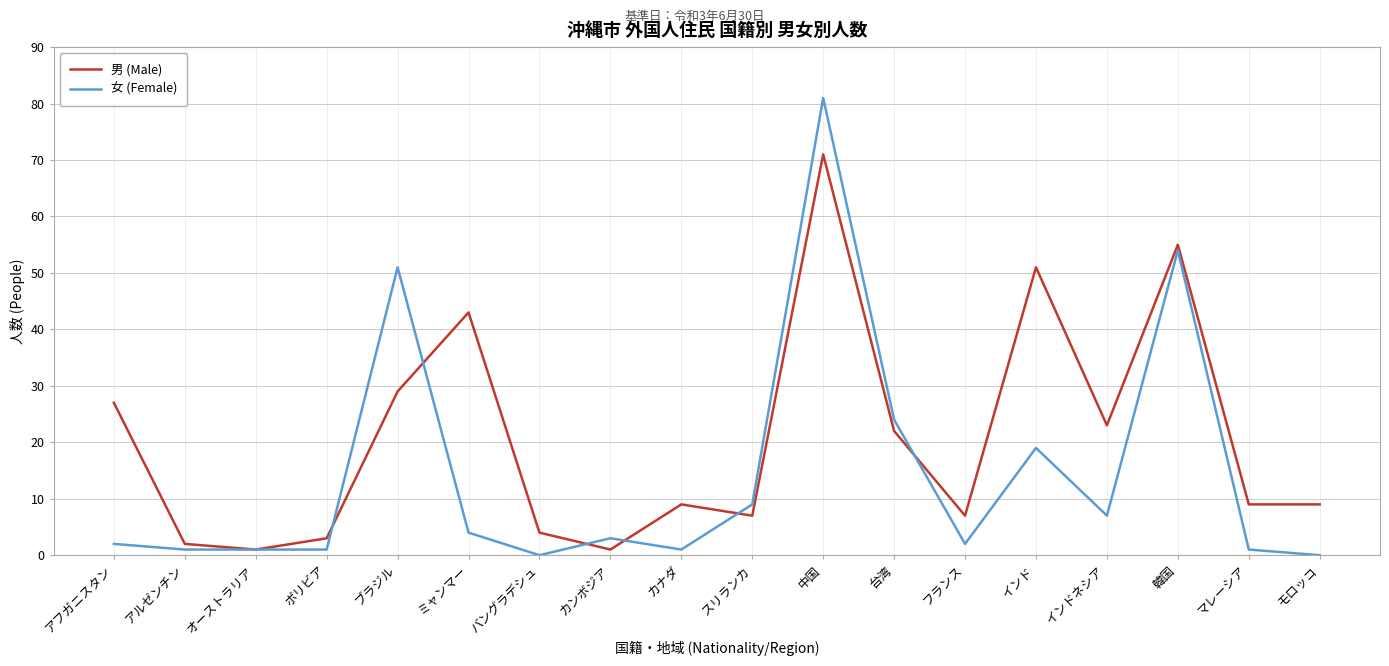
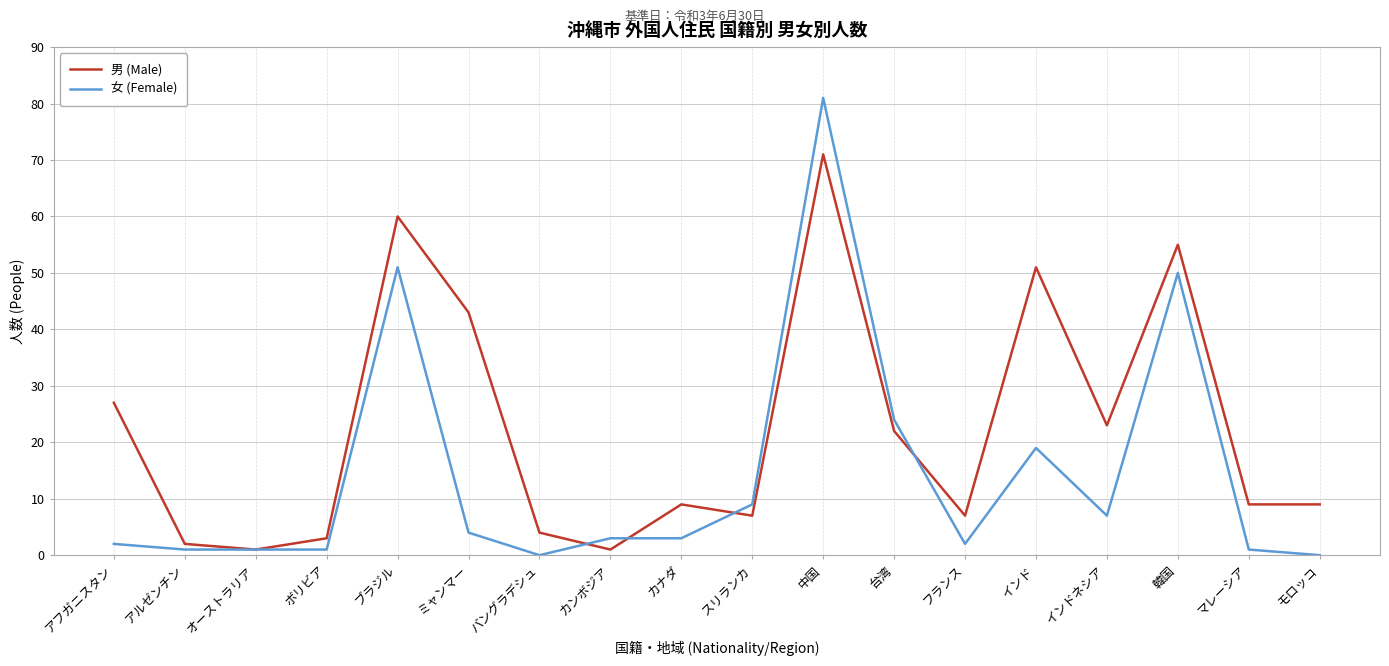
男 (Male), ブラジル: 29 -> 60
女 (Female), カナダ: 1 -> 3
女 (Female), 韓国: 54 -> 50
